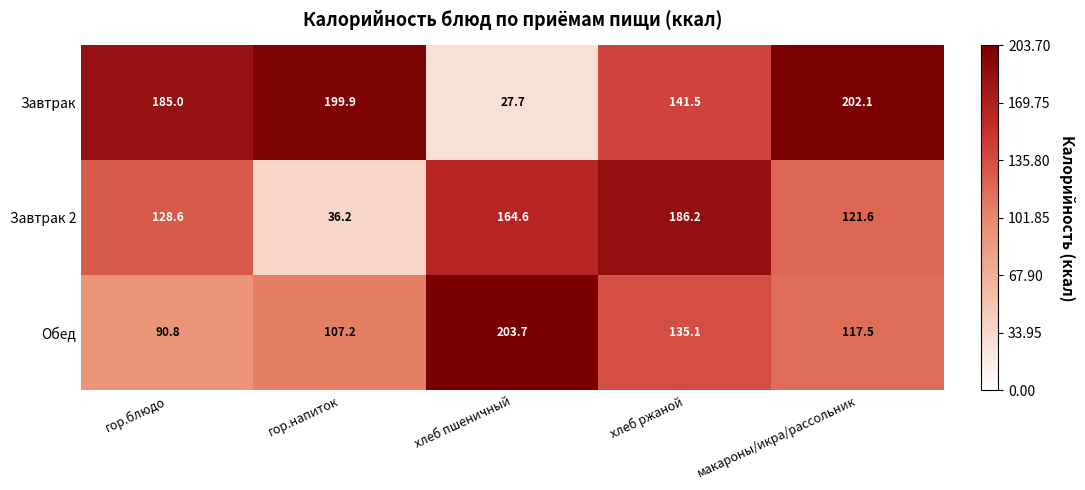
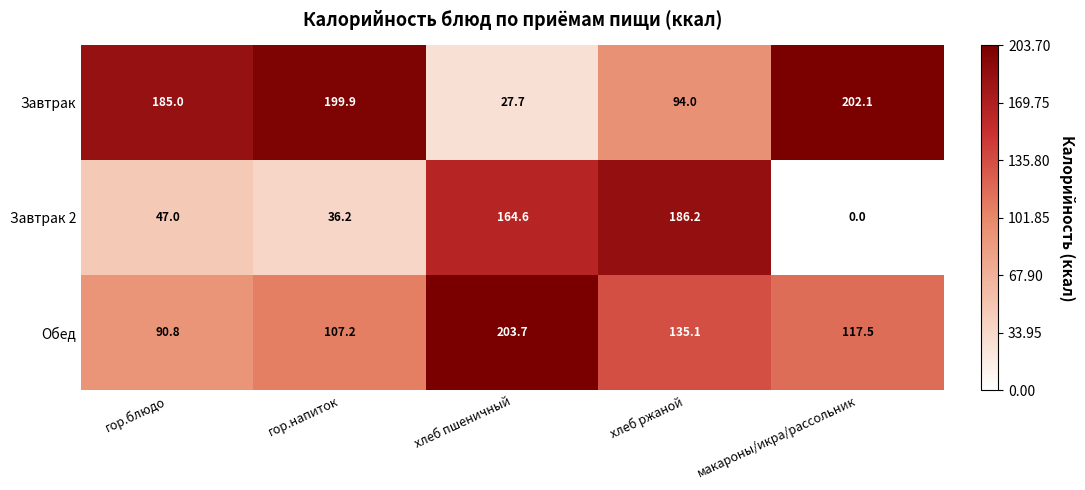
Завтрак, хлеб ржаной: 141.5 -> 94.0
Завтрак 2, гор.блюдо: 128.6 -> 47.0
Завтрак 2, макароны/икра/рассольник: 121.6 -> 0.0
